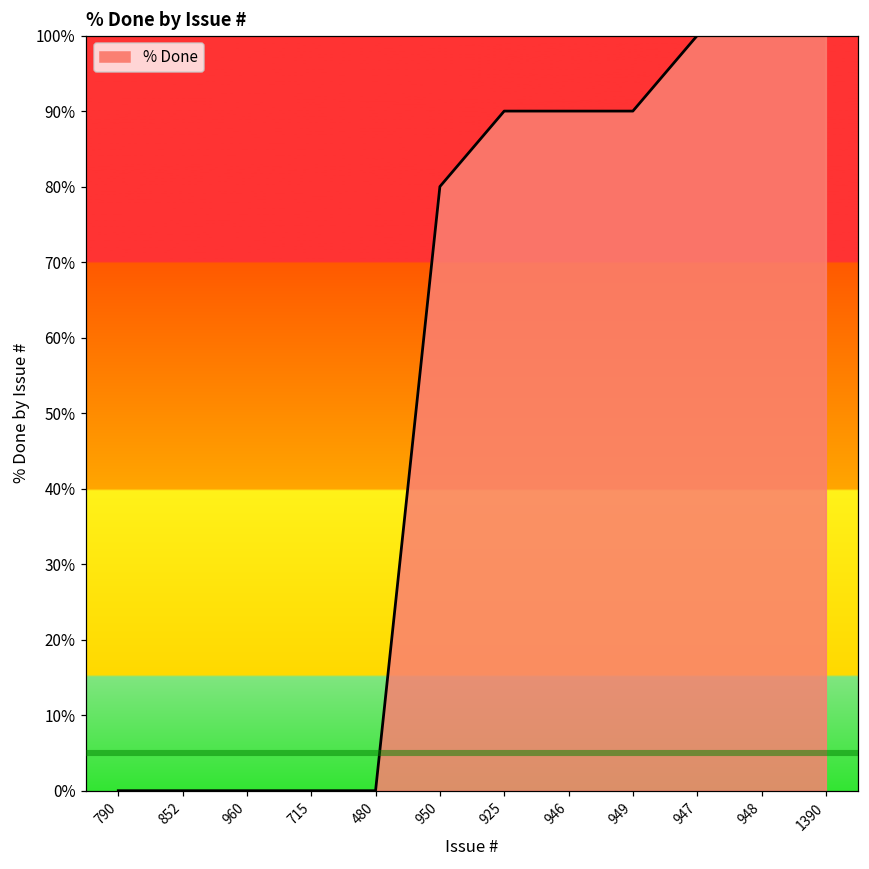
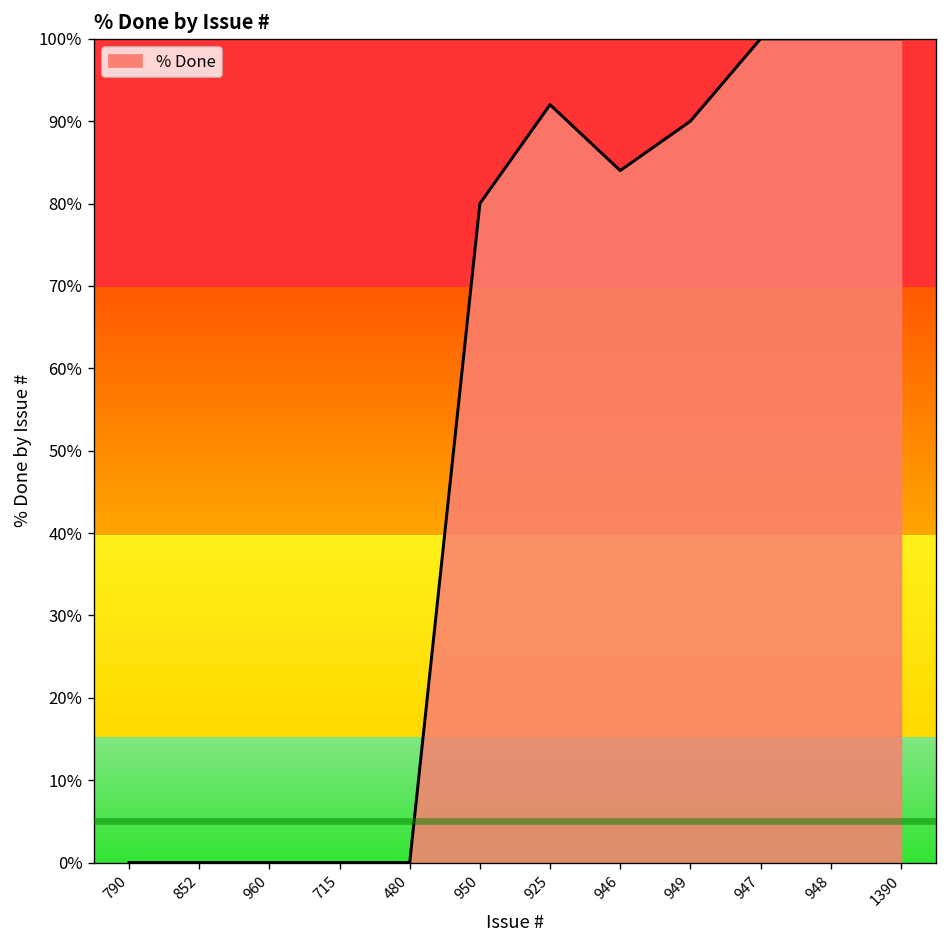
925: 90% -> 92%
946: 90% -> 84%
